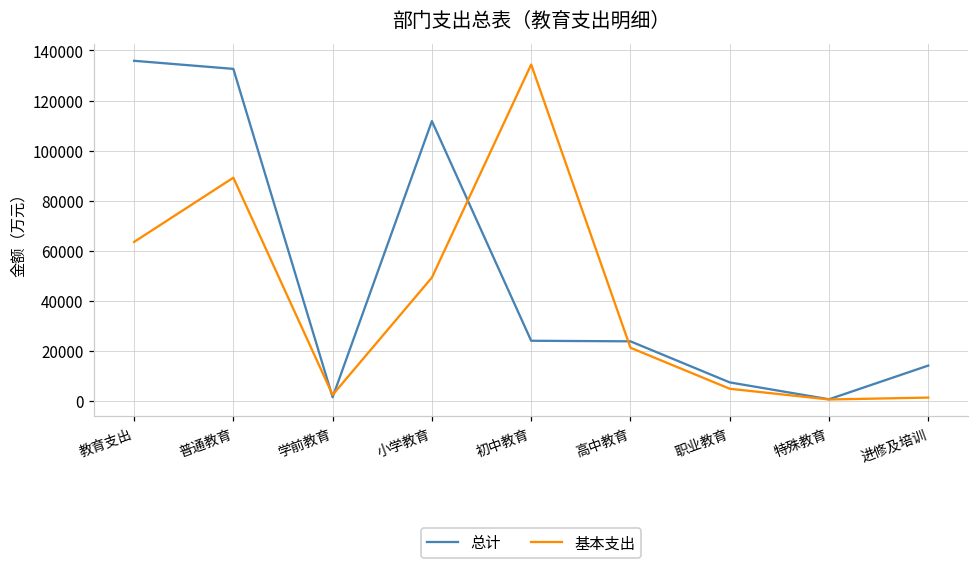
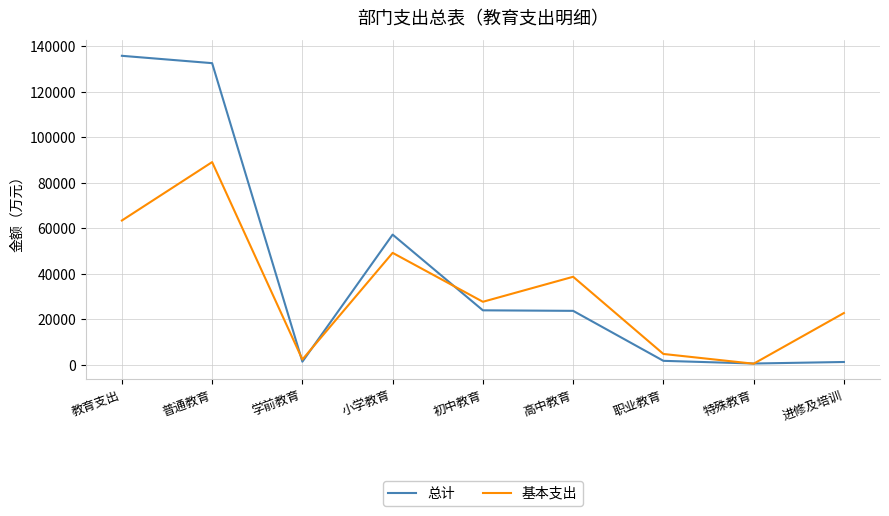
总计, 小学教育: 112000 -> 57000
基本支出, 初中教育: 134000 -> 28000
基本支出, 高中教育: 21000 -> 39000
总计, 职业教育: 7000 -> 2000
总计, 进修及培训: 14000 -> 1000
基本支出, 进修及培训: 1000 -> 23000
